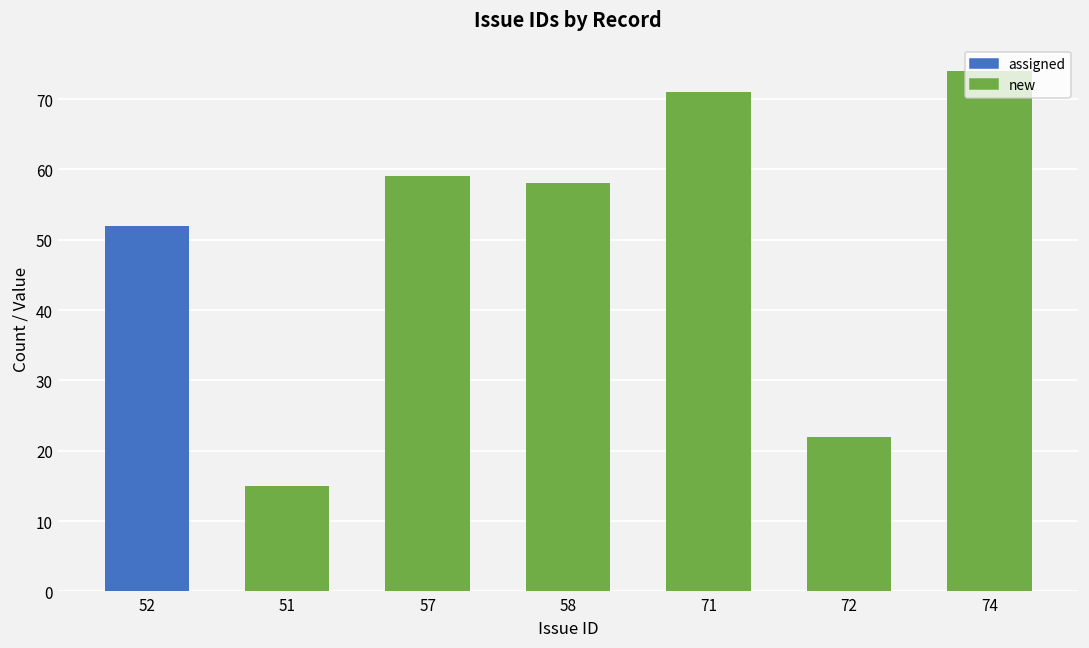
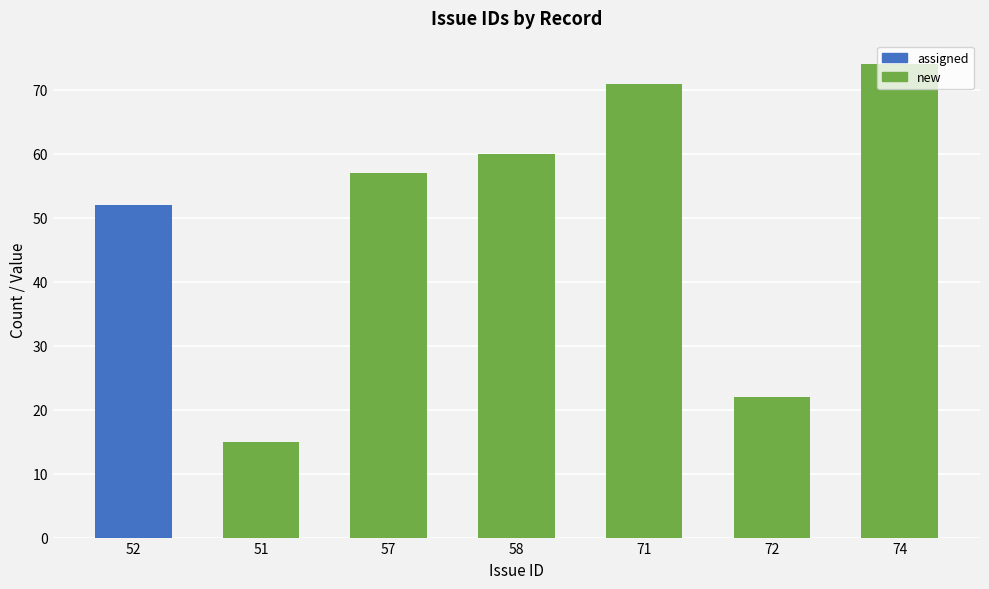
57: 59 -> 57
58: 58 -> 60
